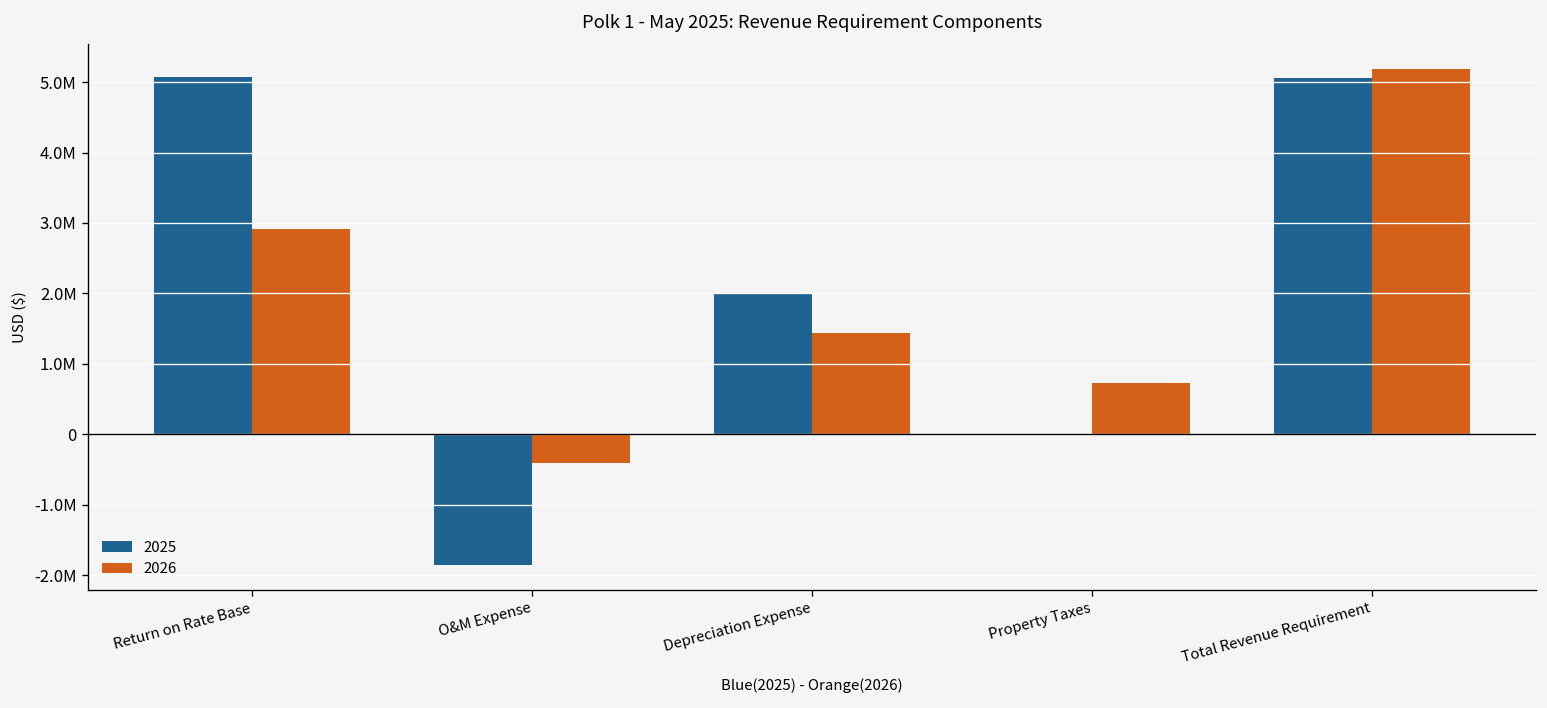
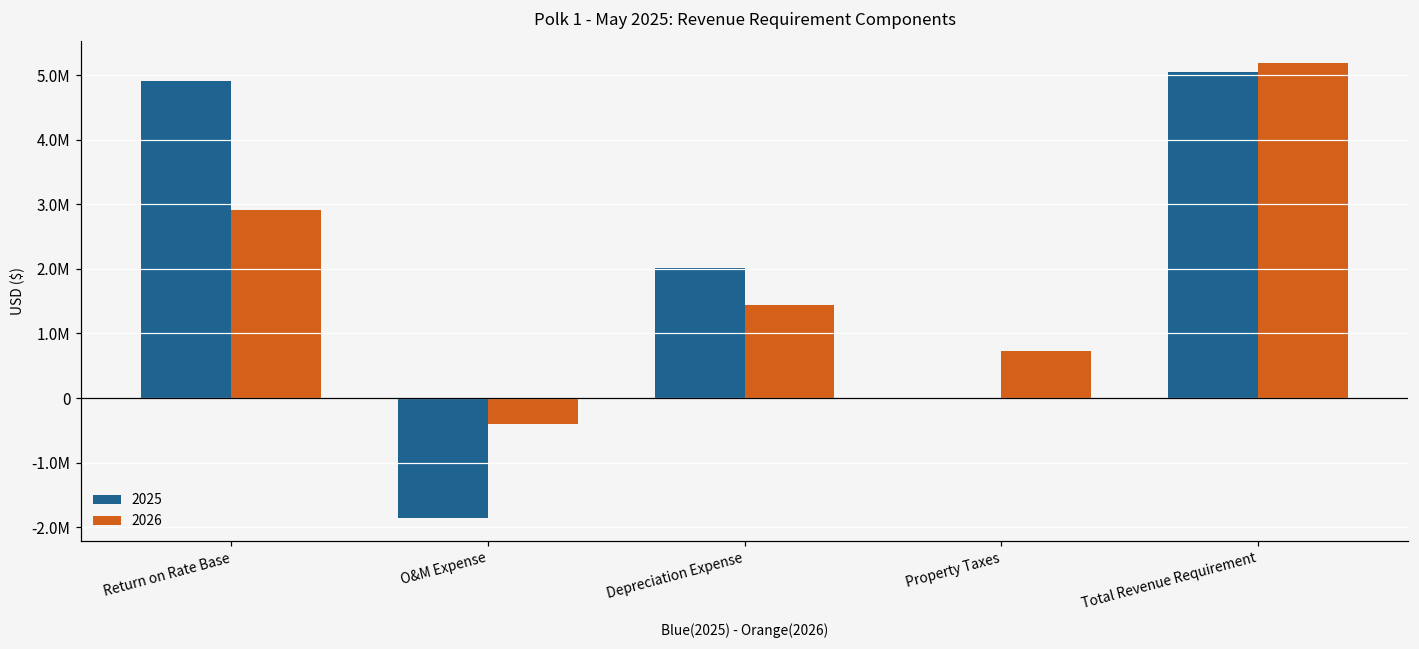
2025, Return on Rate Base: 5100000 -> 4900000
